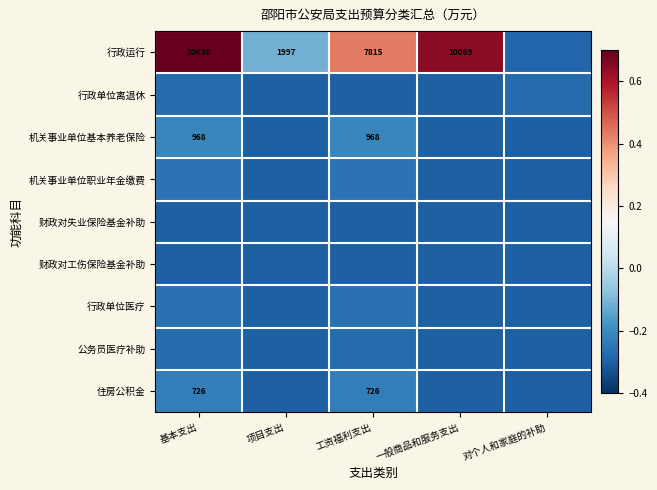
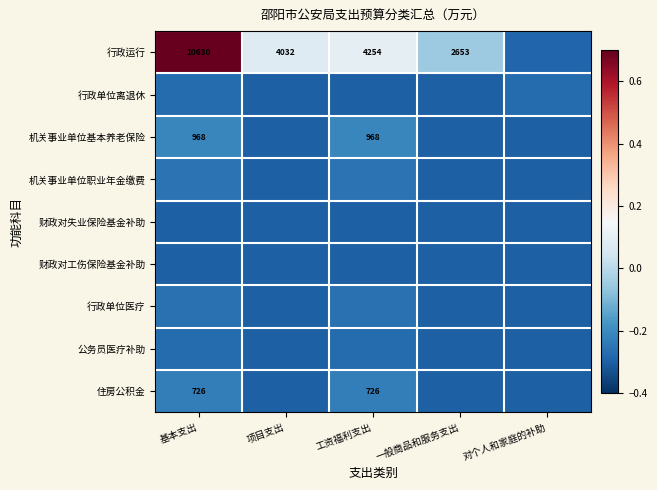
行政运行, 项目支出: 1997 -> 4032
行政运行, 工资福利支出: 7815 -> 4254
行政运行, 一般商品和服务支出: 10069 -> 2653
